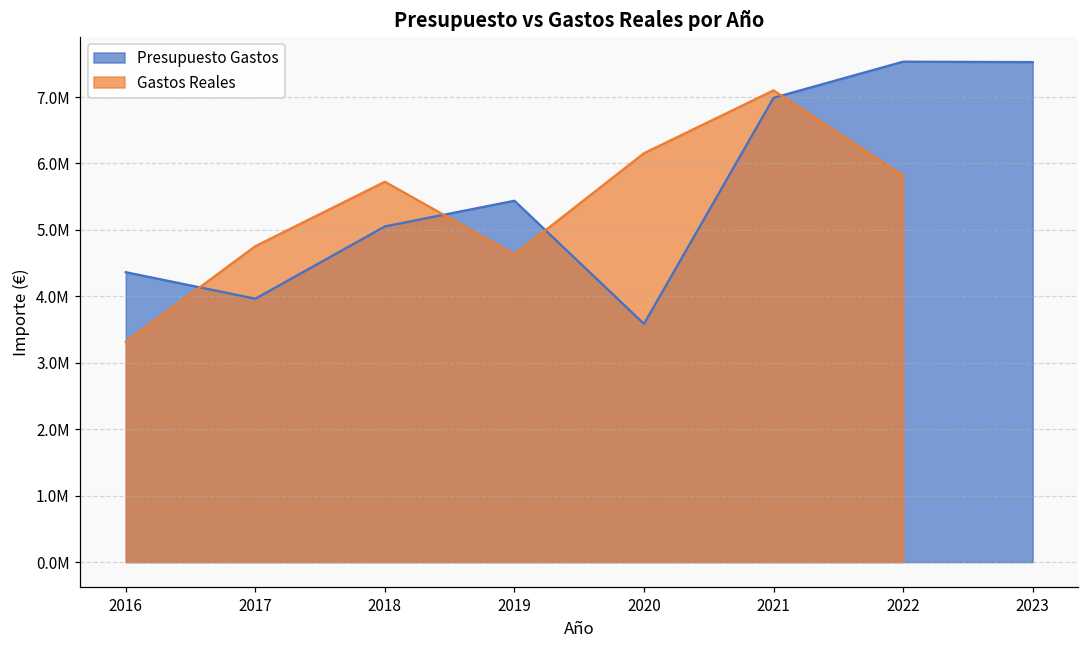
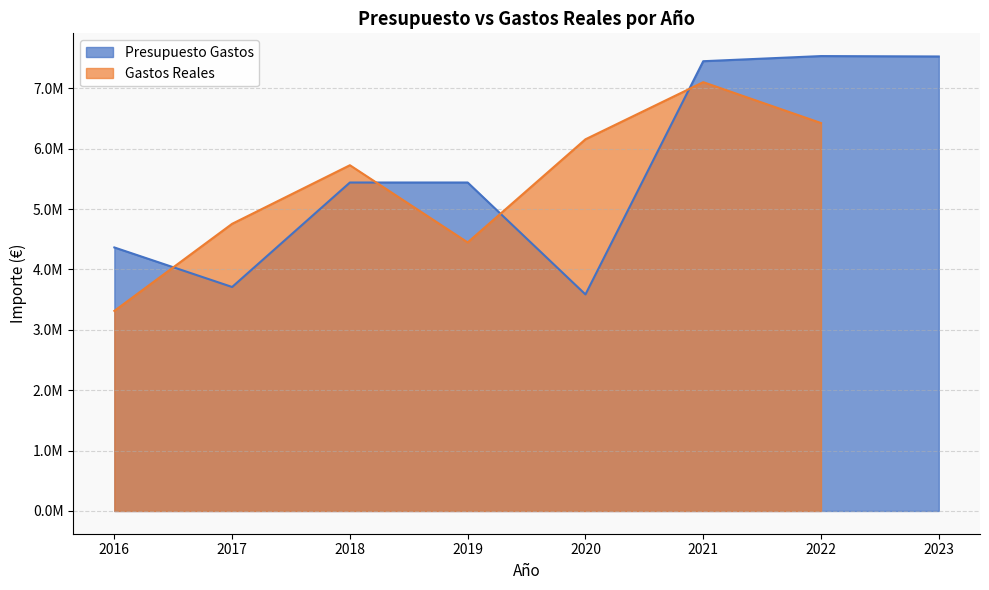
Presupuesto Gastos, 2017: 4000000 -> 3700000
Presupuesto Gastos, 2018: 5100000 -> 5400000
Gastos Reales, 2019: 4600000 -> 4400000
Presupuesto Gastos, 2021: 7000000 -> 7400000
Gastos Reales, 2022: 5800000 -> 6400000
